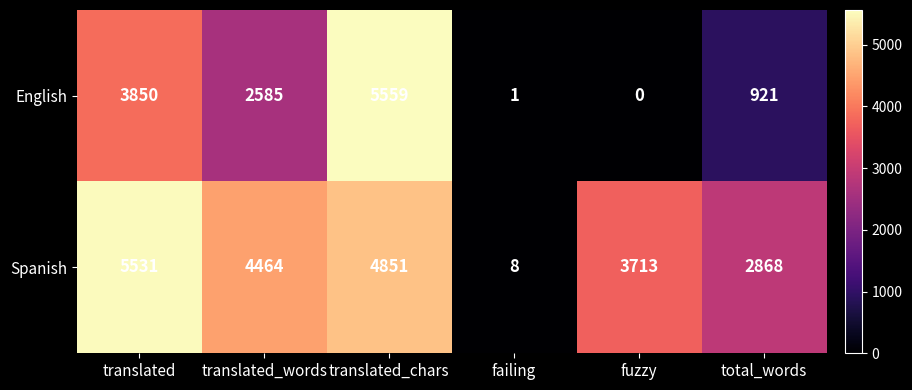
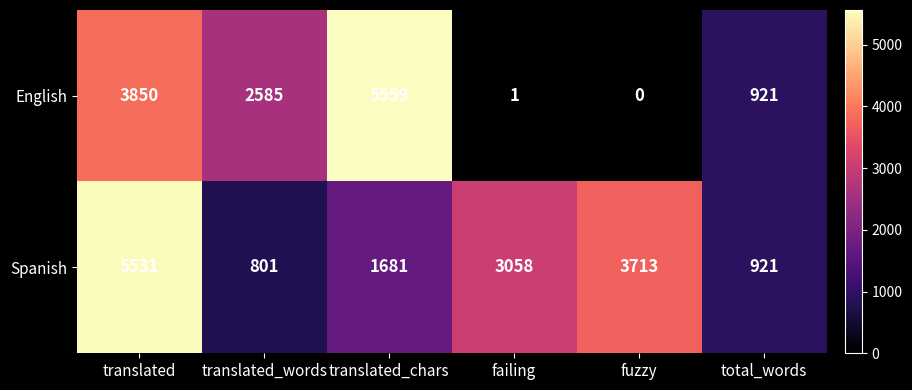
Spanish, translated_words: 4464 -> 801
Spanish, translated_chars: 4851 -> 1681
Spanish, failing: 8 -> 3058
Spanish, total_words: 2868 -> 921
